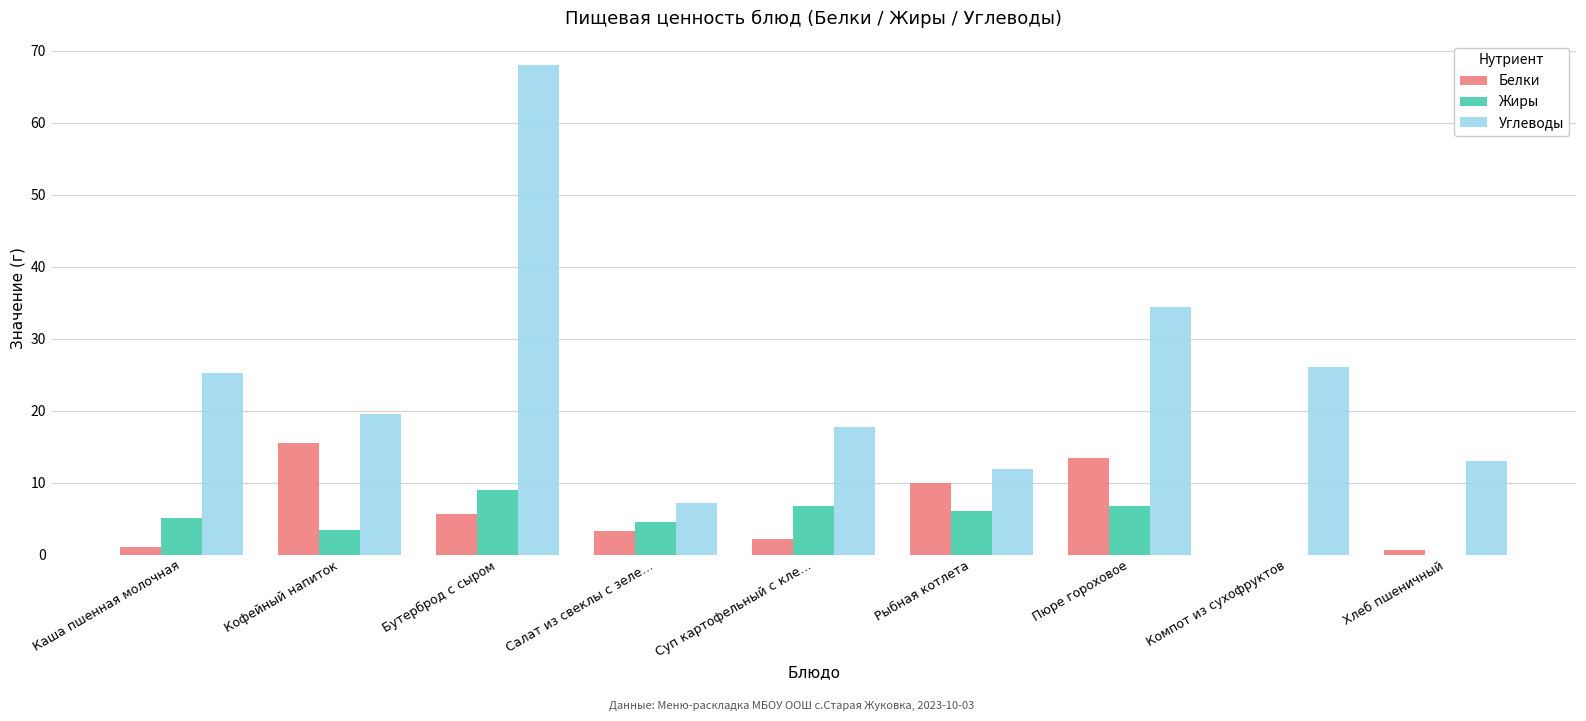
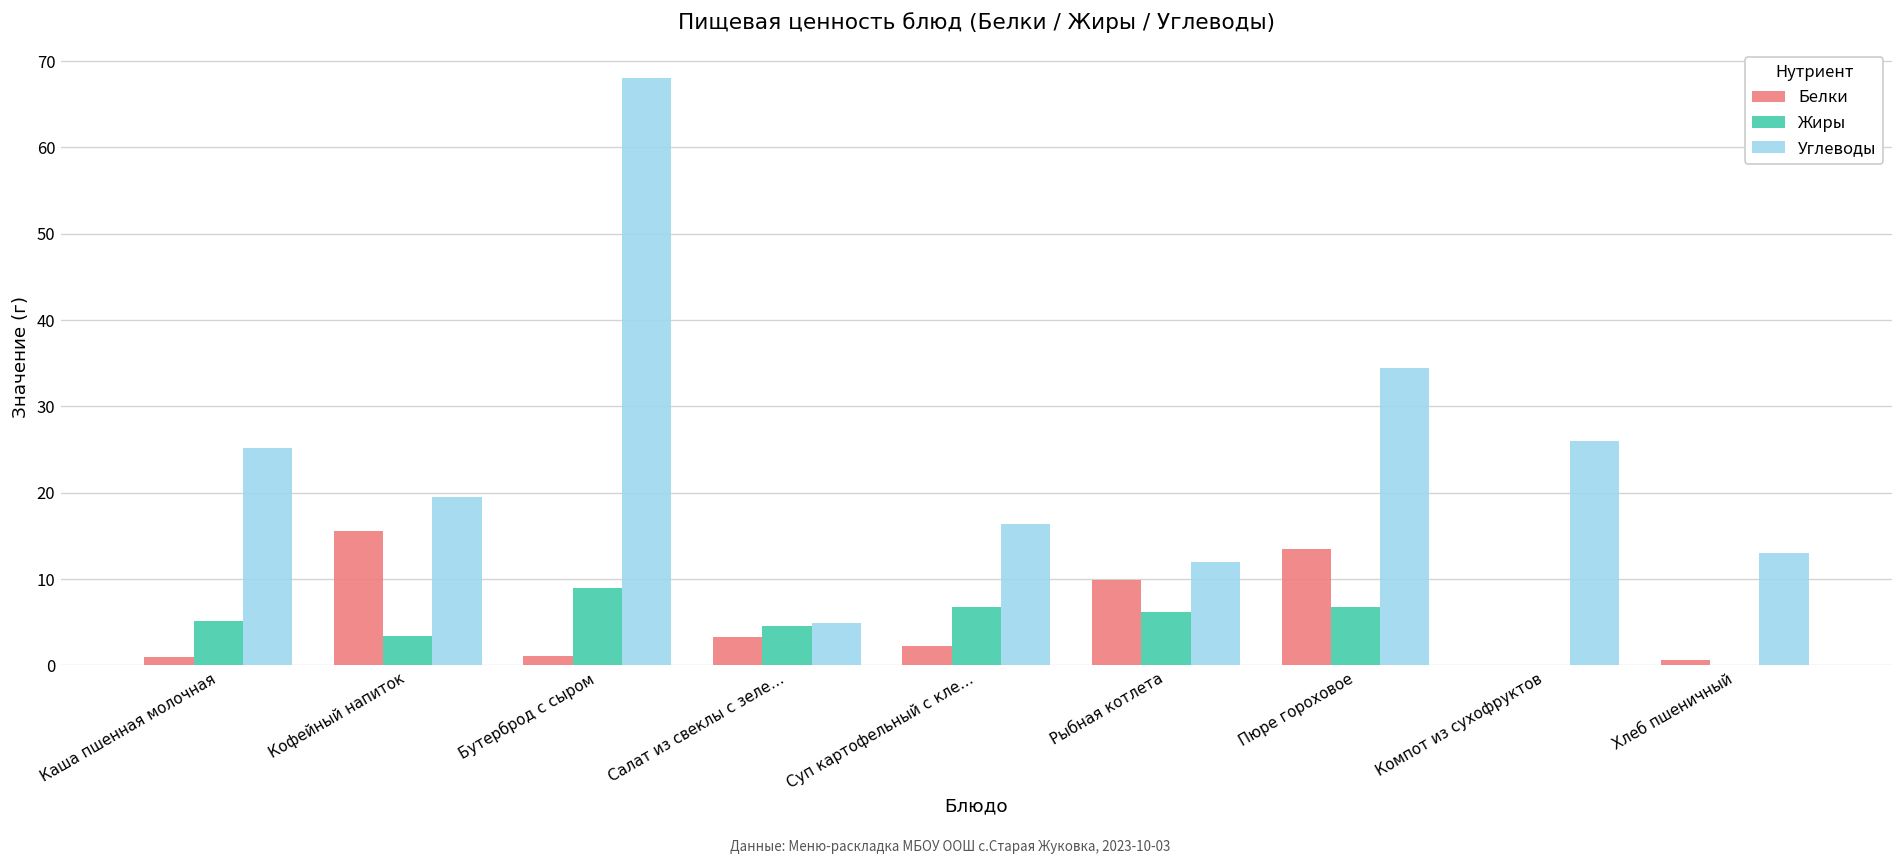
Белки, Бутерброд с сыром: 6 -> 1
Углеводы, Салат из свеклы с зеле…: 7 -> 5
Углеводы, Суп картофельный с кле…: 18 -> 16
